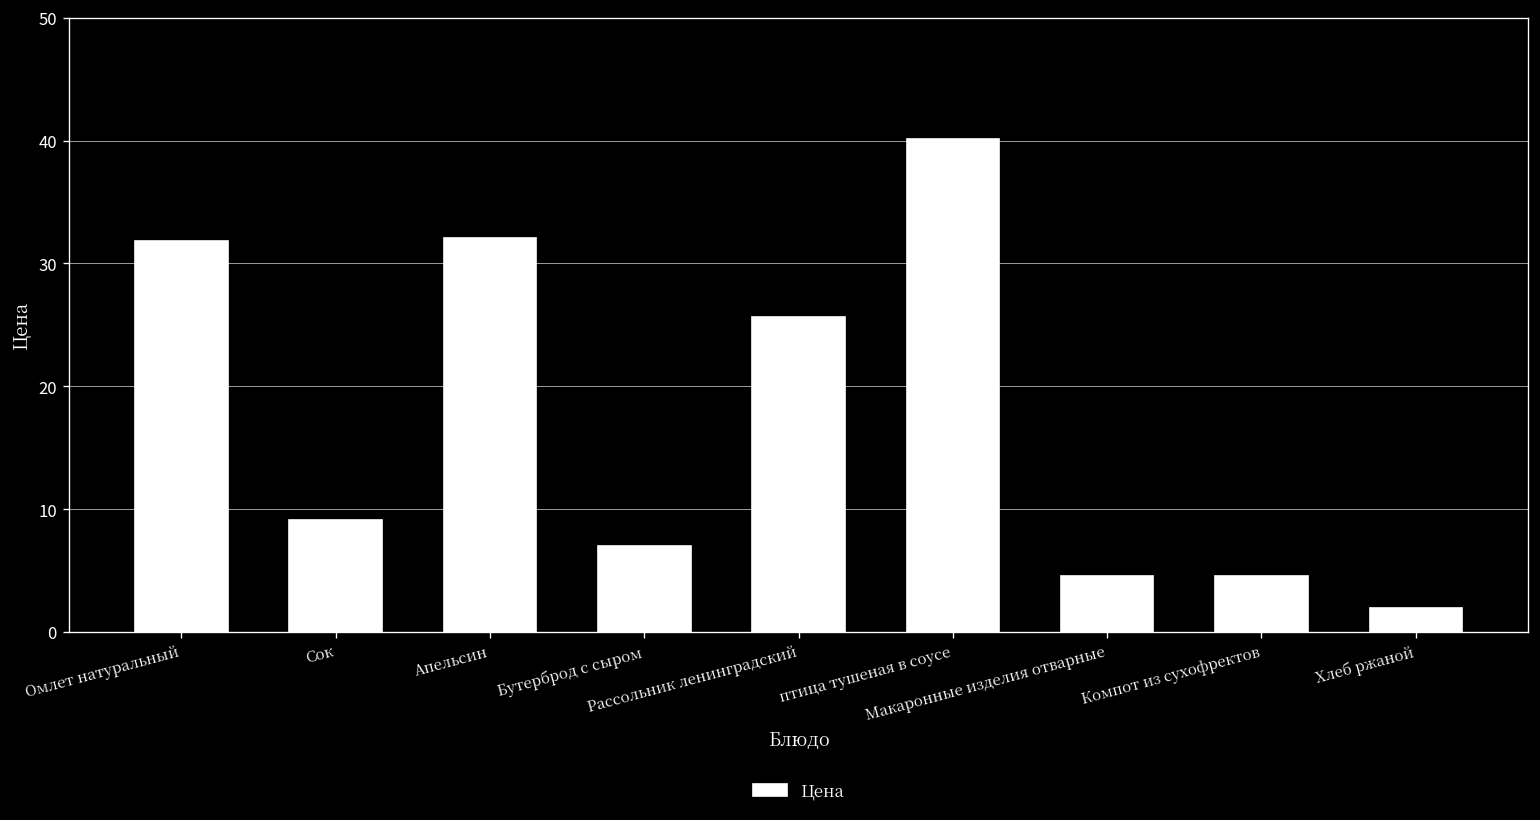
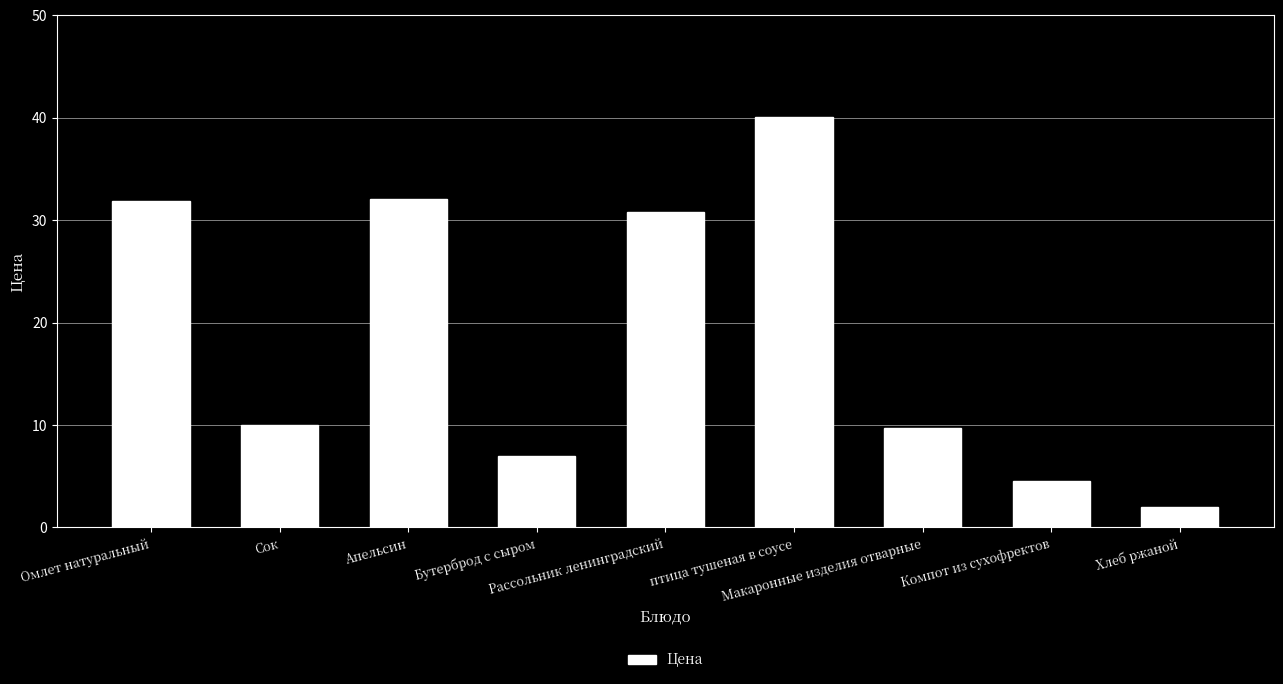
Сок: 9.1 -> 10.0
Рассольник ленинградский: 25.6 -> 30.8
Макаронные изделия отварные: 4.5 -> 9.7
